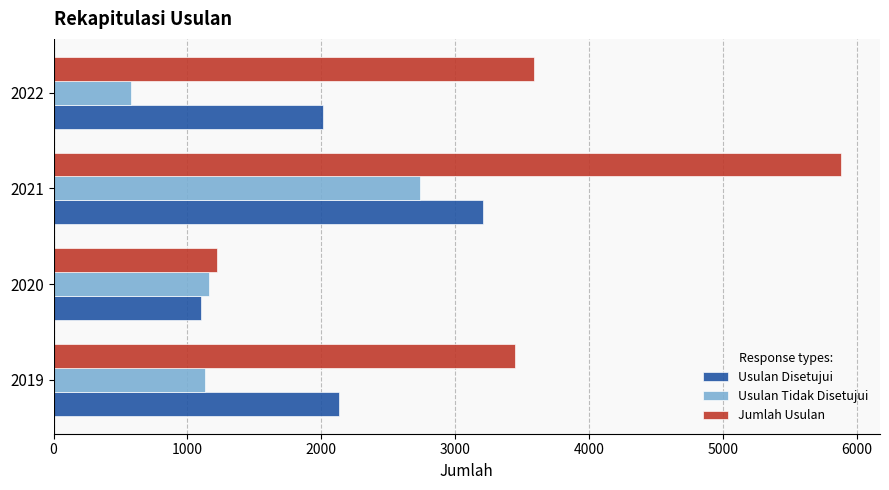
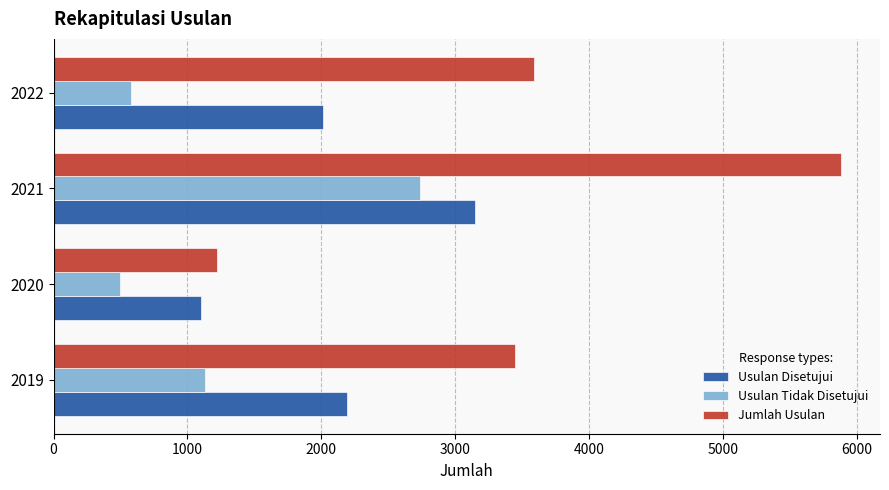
Usulan Disetujui, 2021: 3210 -> 3150
Usulan Tidak Disetujui, 2020: 1160 -> 500
Usulan Disetujui, 2019: 2130 -> 2190
